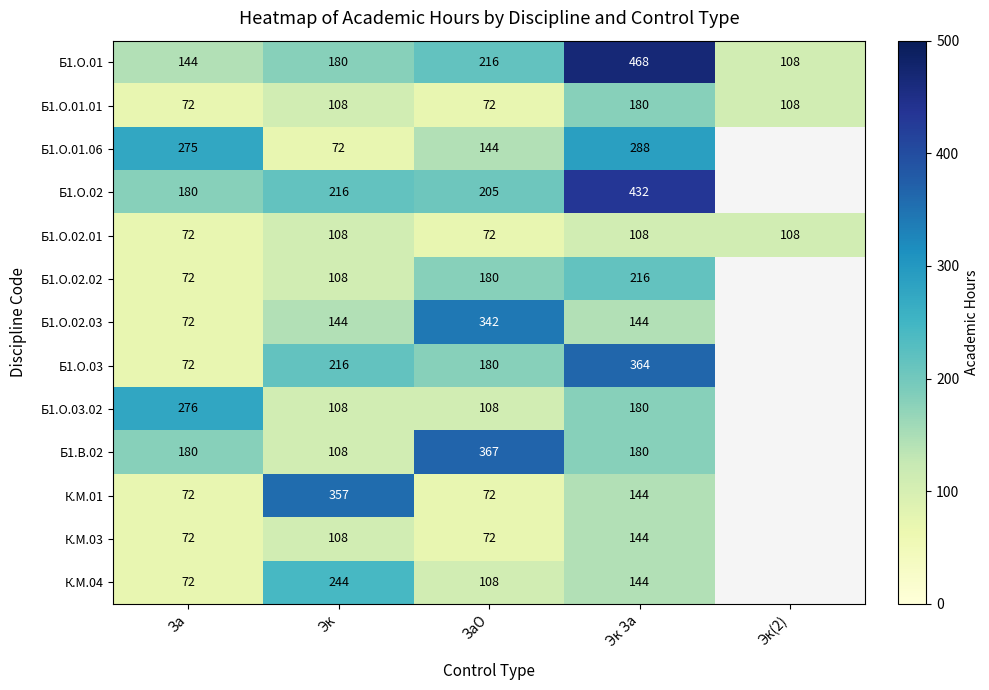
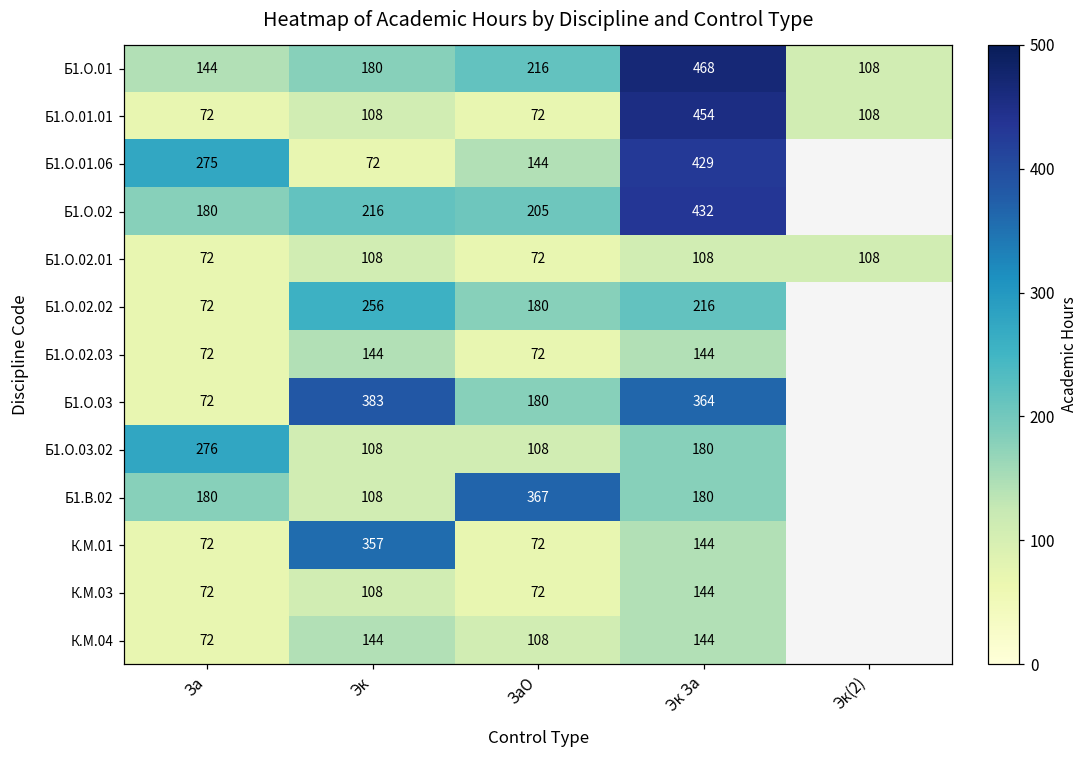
Б1.О.01.01, Эк За: 180 -> 454
Б1.О.01.06, Эк За: 288 -> 429
Б1.О.02.02, Эк: 108 -> 256
Б1.О.02.03, ЗаО: 342 -> 72
Б1.О.03, Эк: 216 -> 383
К.М.04, Эк: 244 -> 144
